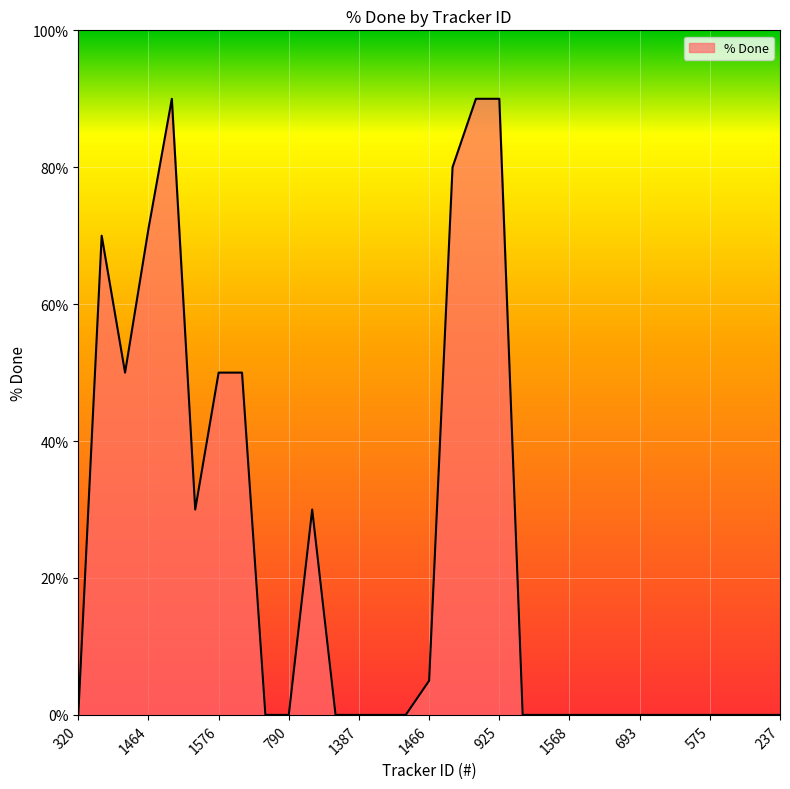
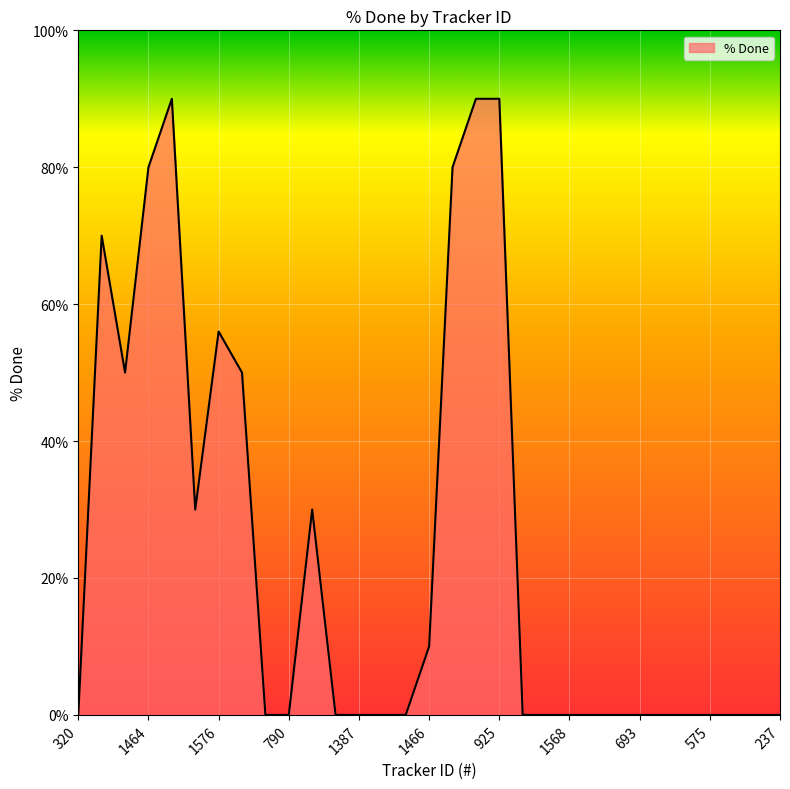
1464: 71% -> 80%
1576: 50% -> 56%
1466: 5% -> 10%
